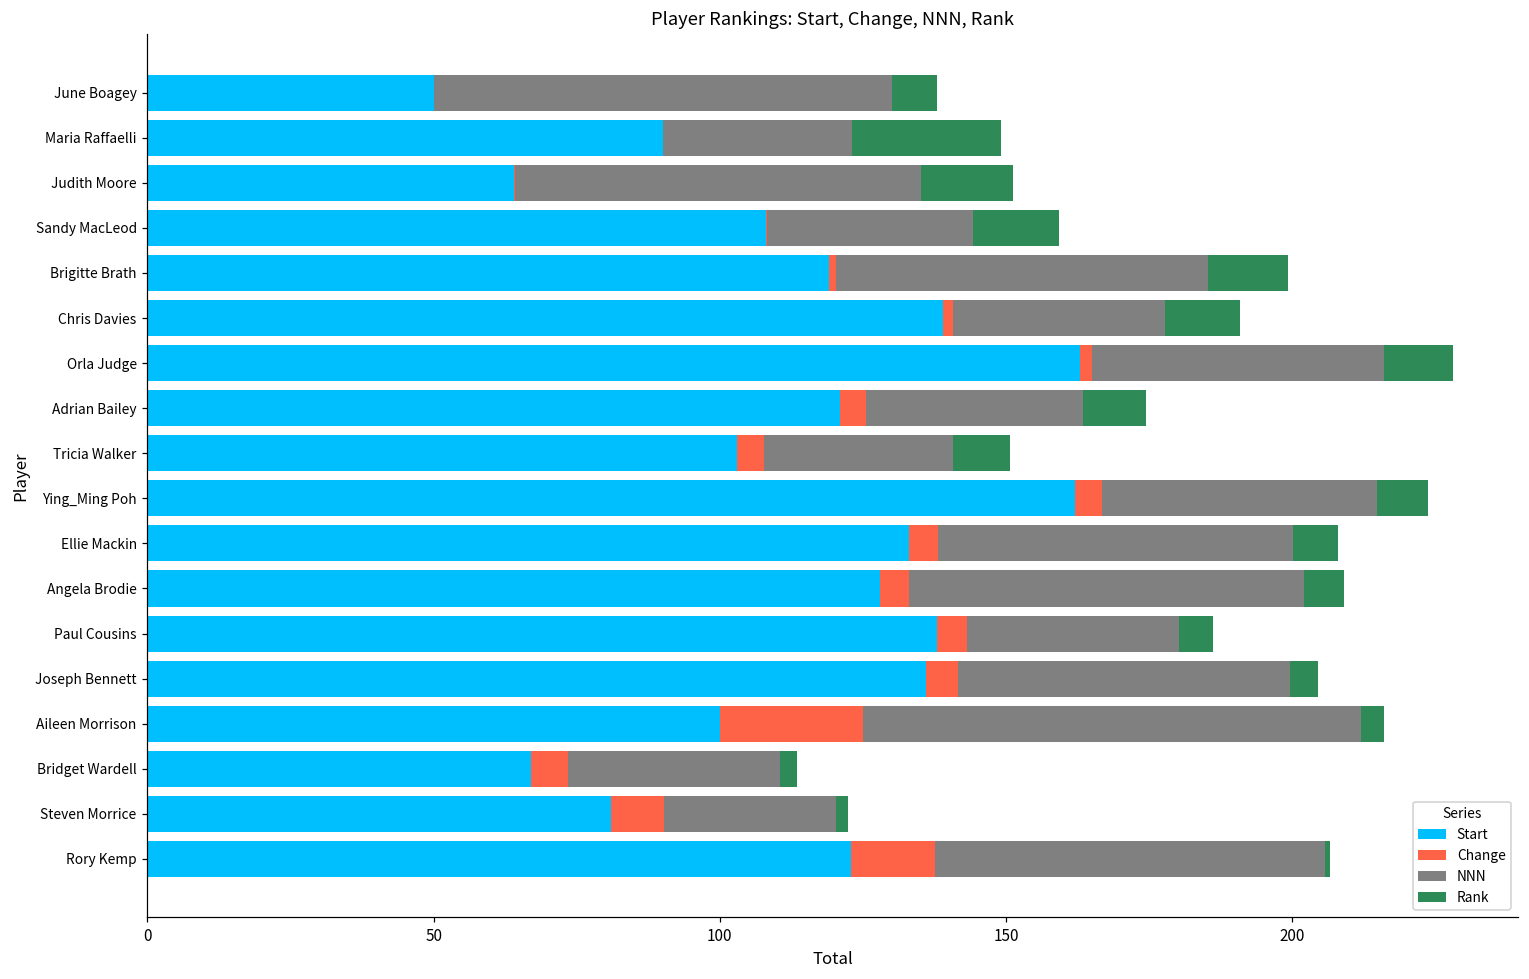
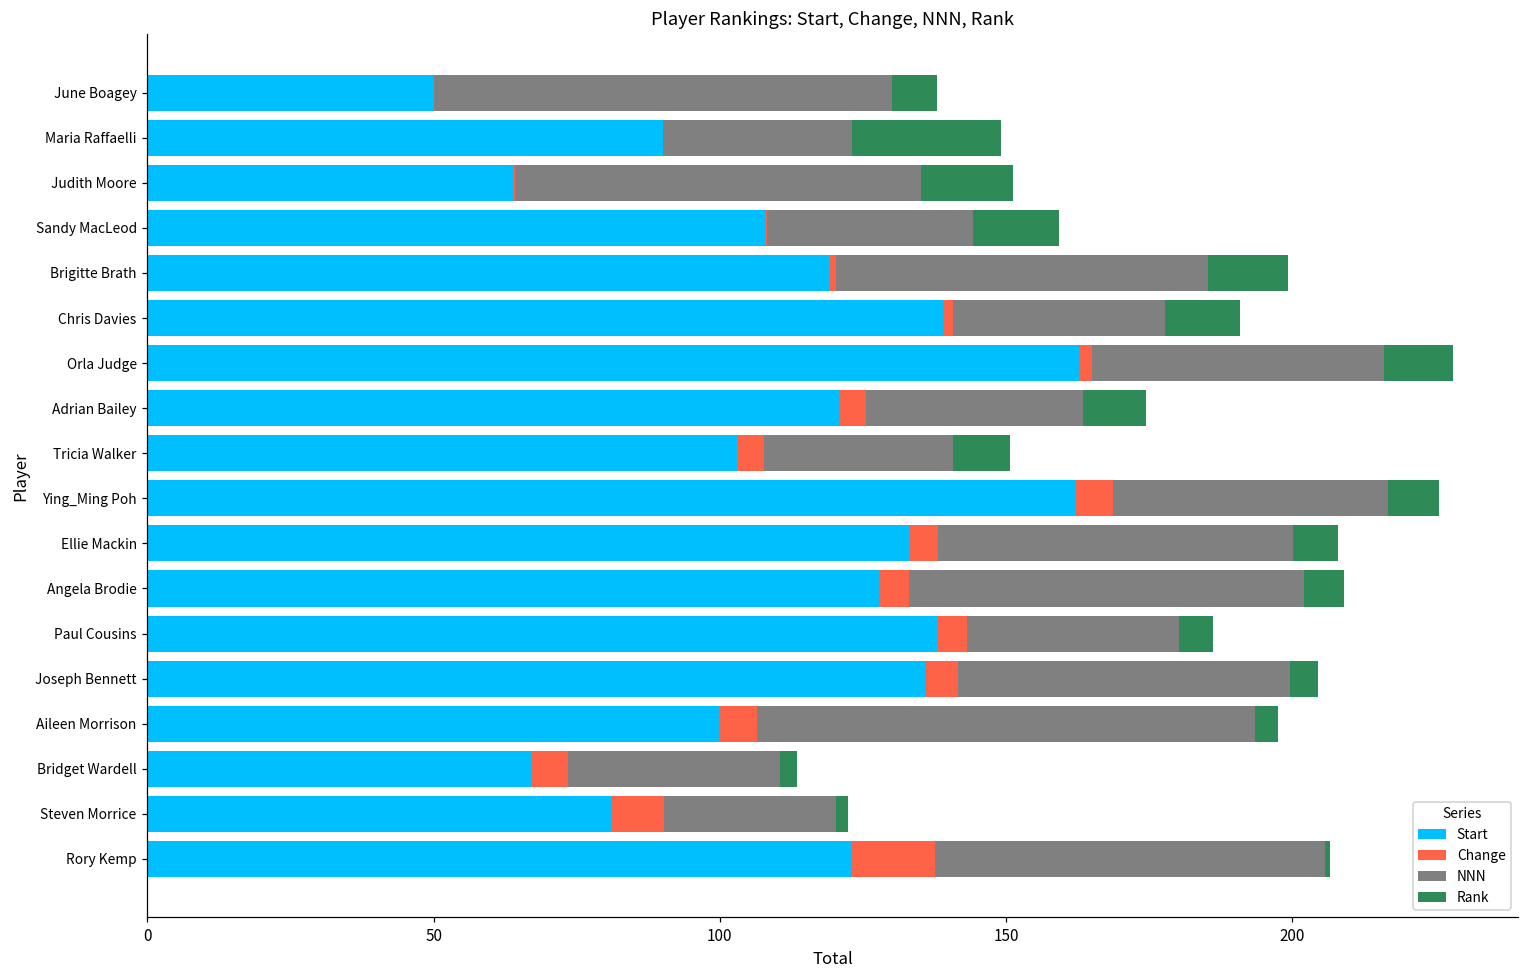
Change, Ying_Ming Poh: 5 -> 7
Change, Aileen Morrison: 25 -> 6
